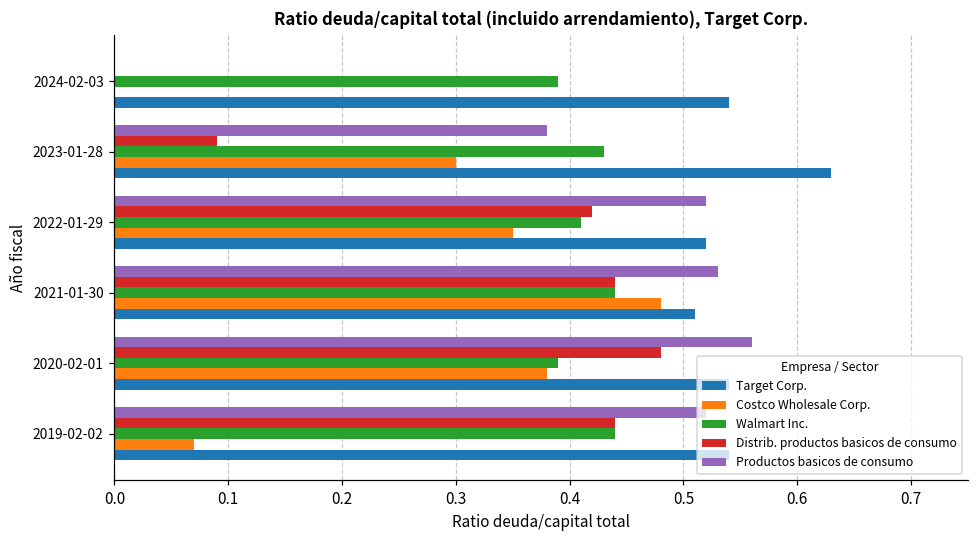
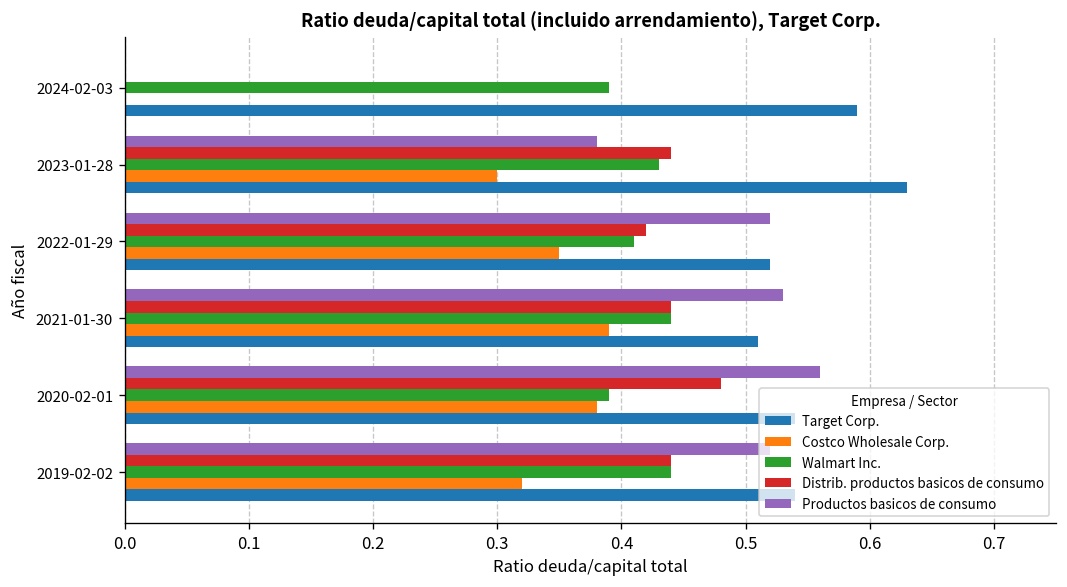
Target Corp., 2024-02-03: 0.54 -> 0.59
Distrib. productos basicos de consumo, 2023-01-28: 0.09 -> 0.44
Costco Wholesale Corp., 2021-01-30: 0.48 -> 0.39
Costco Wholesale Corp., 2019-02-02: 0.07 -> 0.32
